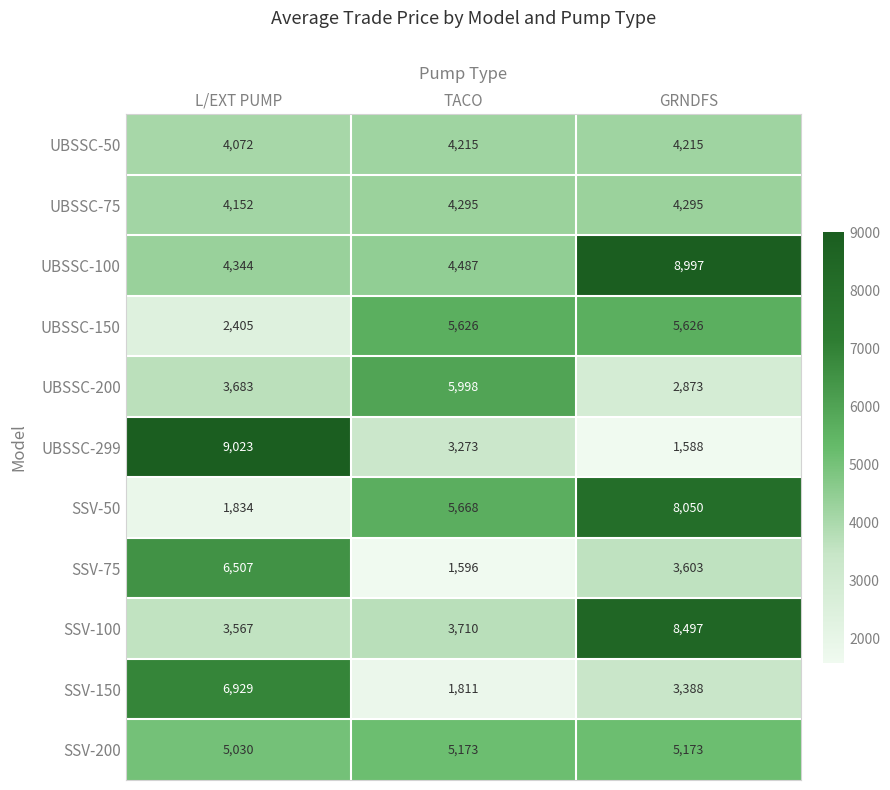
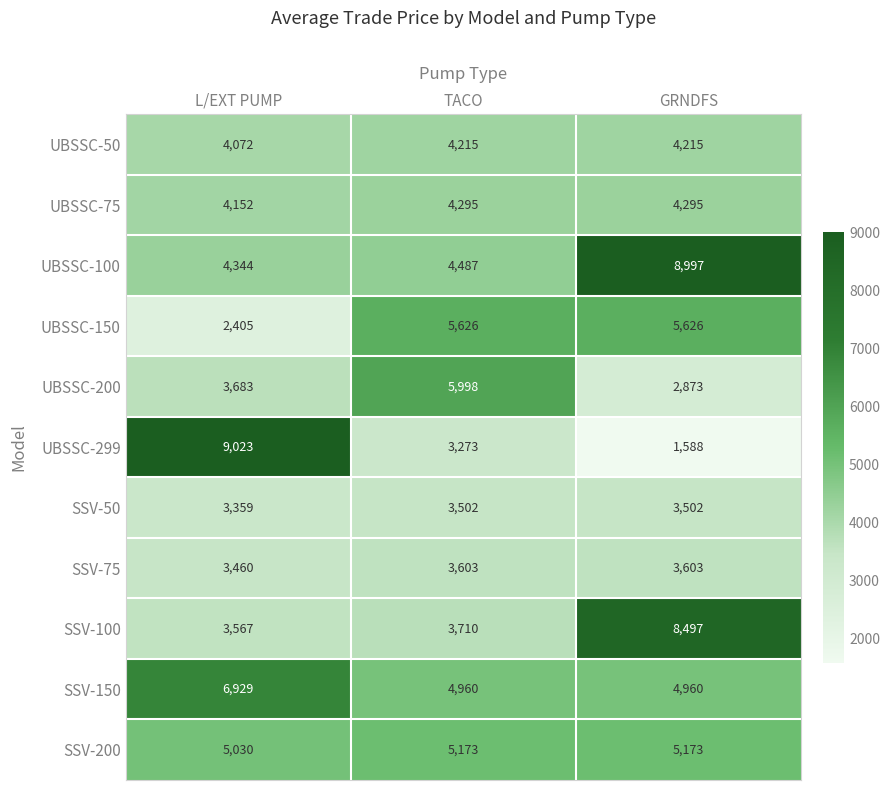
SSV-50, L/EXT PUMP: 1,834 -> 3,359
SSV-50, TACO: 5,668 -> 3,502
SSV-50, GRNDFS: 8,050 -> 3,502
SSV-75, L/EXT PUMP: 6,507 -> 3,460
SSV-75, TACO: 1,596 -> 3,603
SSV-150, TACO: 1,811 -> 4,960
SSV-150, GRNDFS: 3,388 -> 4,960
